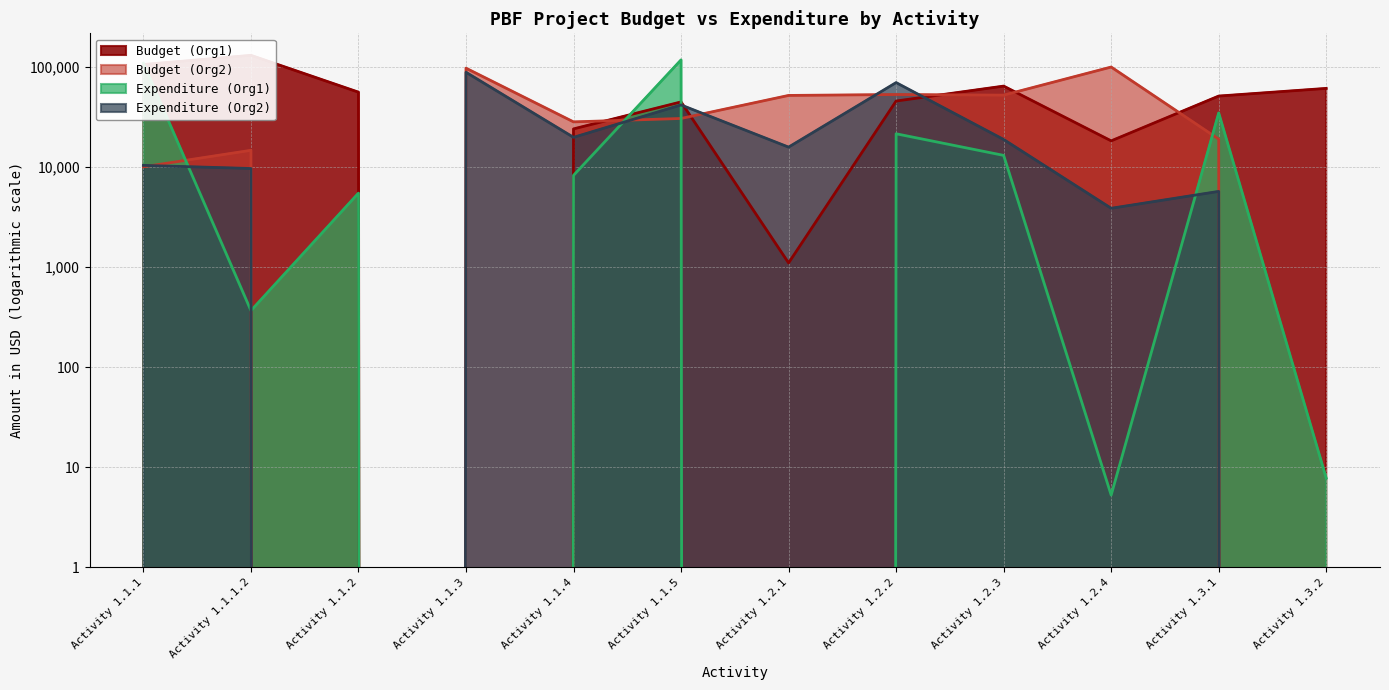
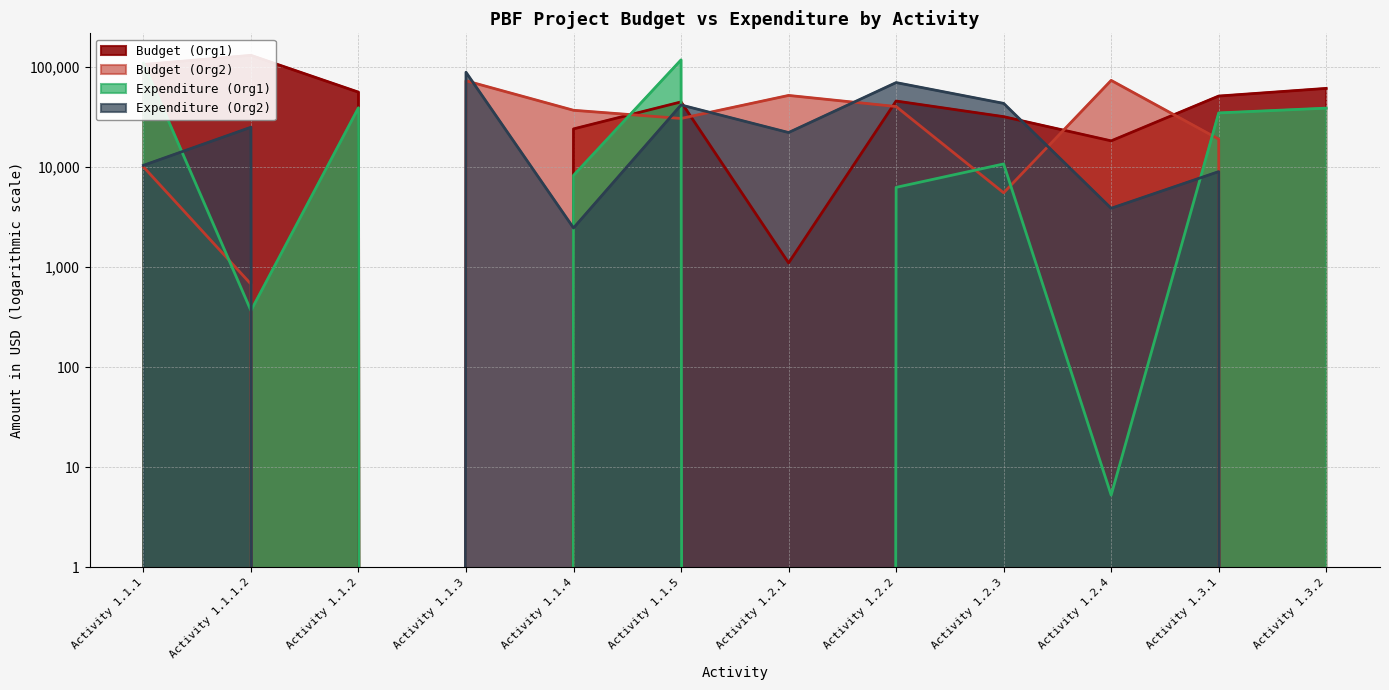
Budget (Org2), Activity 1.1.1.2: 15,000 -> 700
Expenditure (Org2), Activity 1.1.1.2: 10,000 -> 25,000
Expenditure (Org1), Activity 1.1.2: 5,000 -> 39,000
Budget (Org2), Activity 1.1.3: 100,000 -> 70,000
Budget (Org2), Activity 1.1.4: 28,000 -> 37,000
Expenditure (Org2), Activity 1.1.4: 20,000 -> 2,500
Expenditure (Org2), Activity 1.2.1: 16,000 -> 22,000
Budget (Org2), Activity 1.2.2: 50,000 -> 40,000
Expenditure (Org1), Activity 1.2.2: 21,000 -> 6,000
Budget (Org1), Activity 1.2.3: 60,000 -> 32,000
Budget (Org2), Activity 1.2.3: 50,000 -> 6,000
Expenditure (Org1), Activity 1.2.3: 13,000 -> 11,000
Expenditure (Org2), Activity 1.2.3: 19,000 -> 43,000
Budget (Org2), Activity 1.2.4: 100,000 -> 70,000
Expenditure (Org2), Activity 1.3.1: 6,000 -> 9,000
Expenditure (Org1), Activity 1.3.2: 8 -> 39,000
